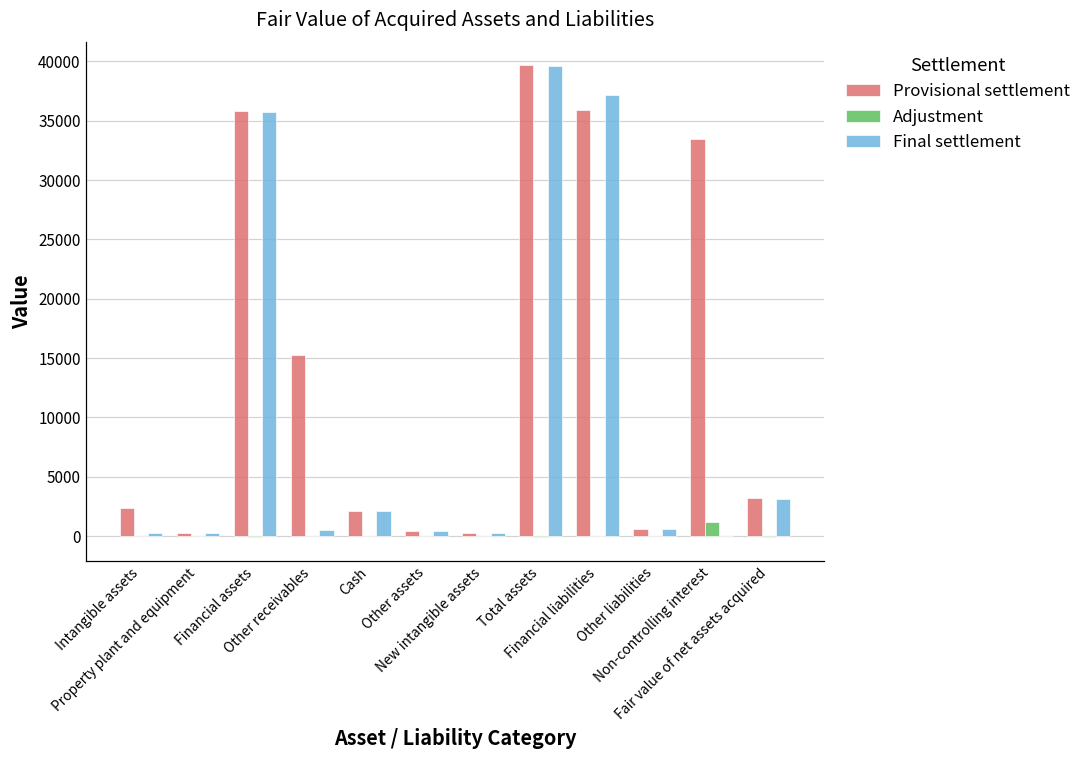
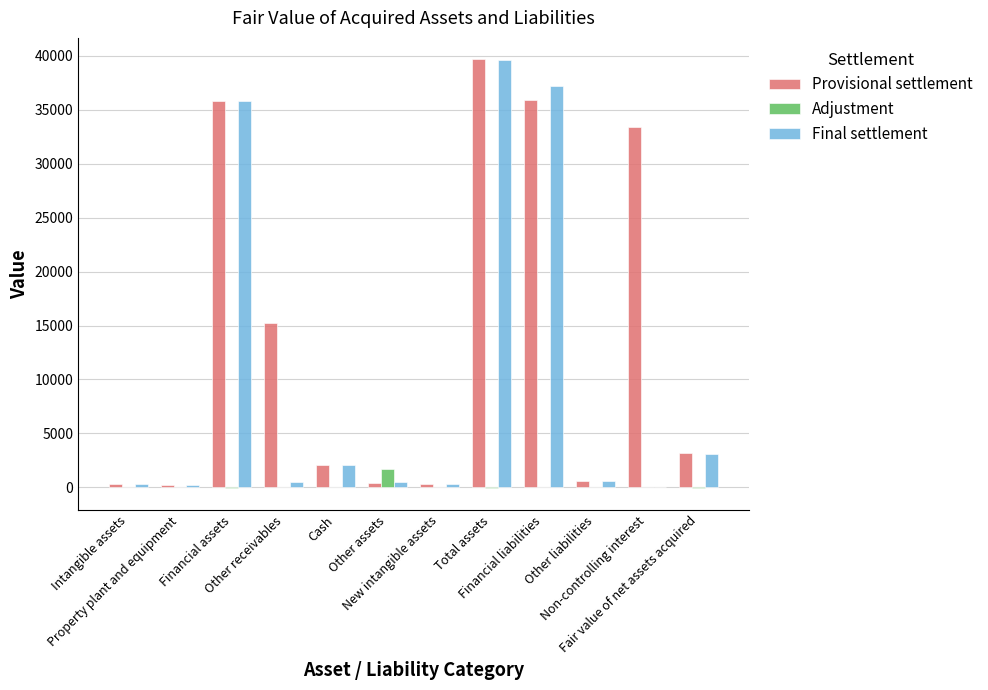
Provisional settlement, Intangible assets: 2300 -> 300
Adjustment, Other assets: 0 -> 1700
Adjustment, Non-controlling interest: 1200 -> 0
